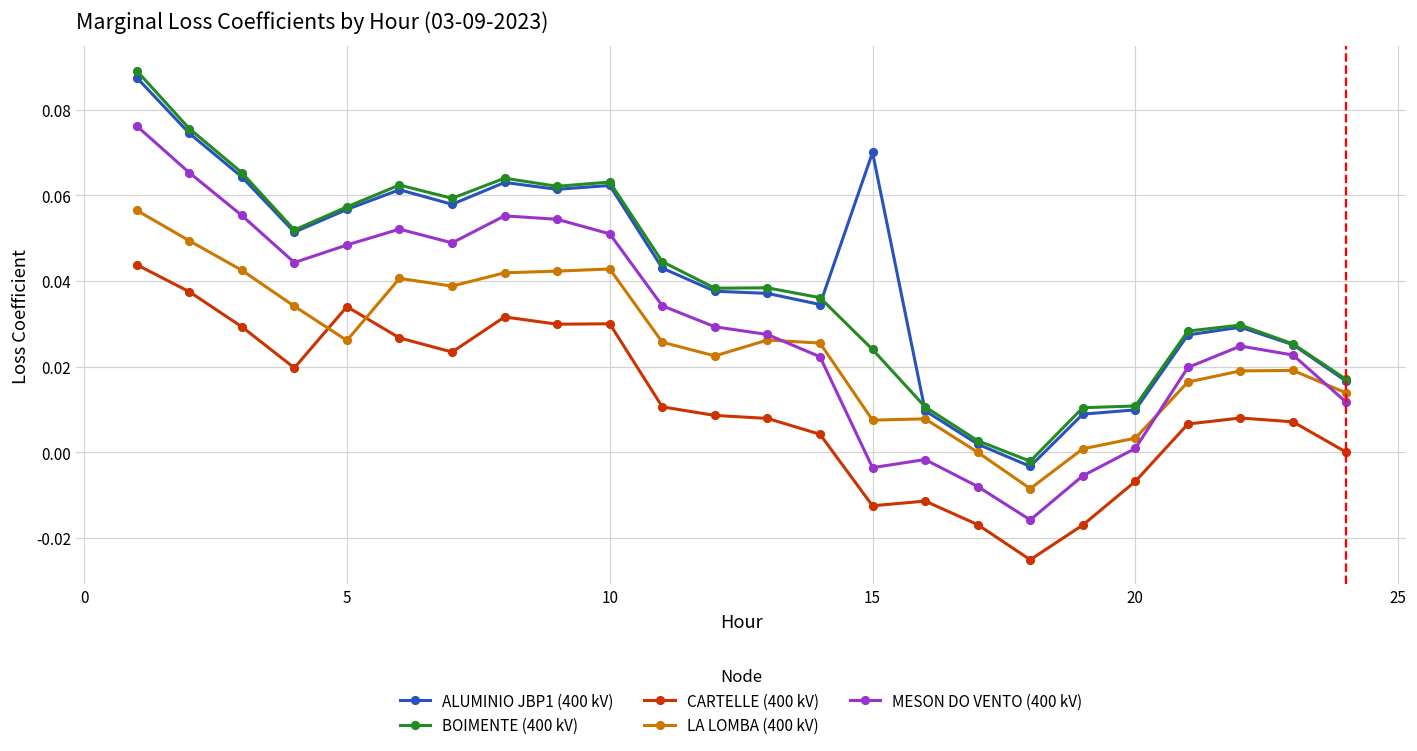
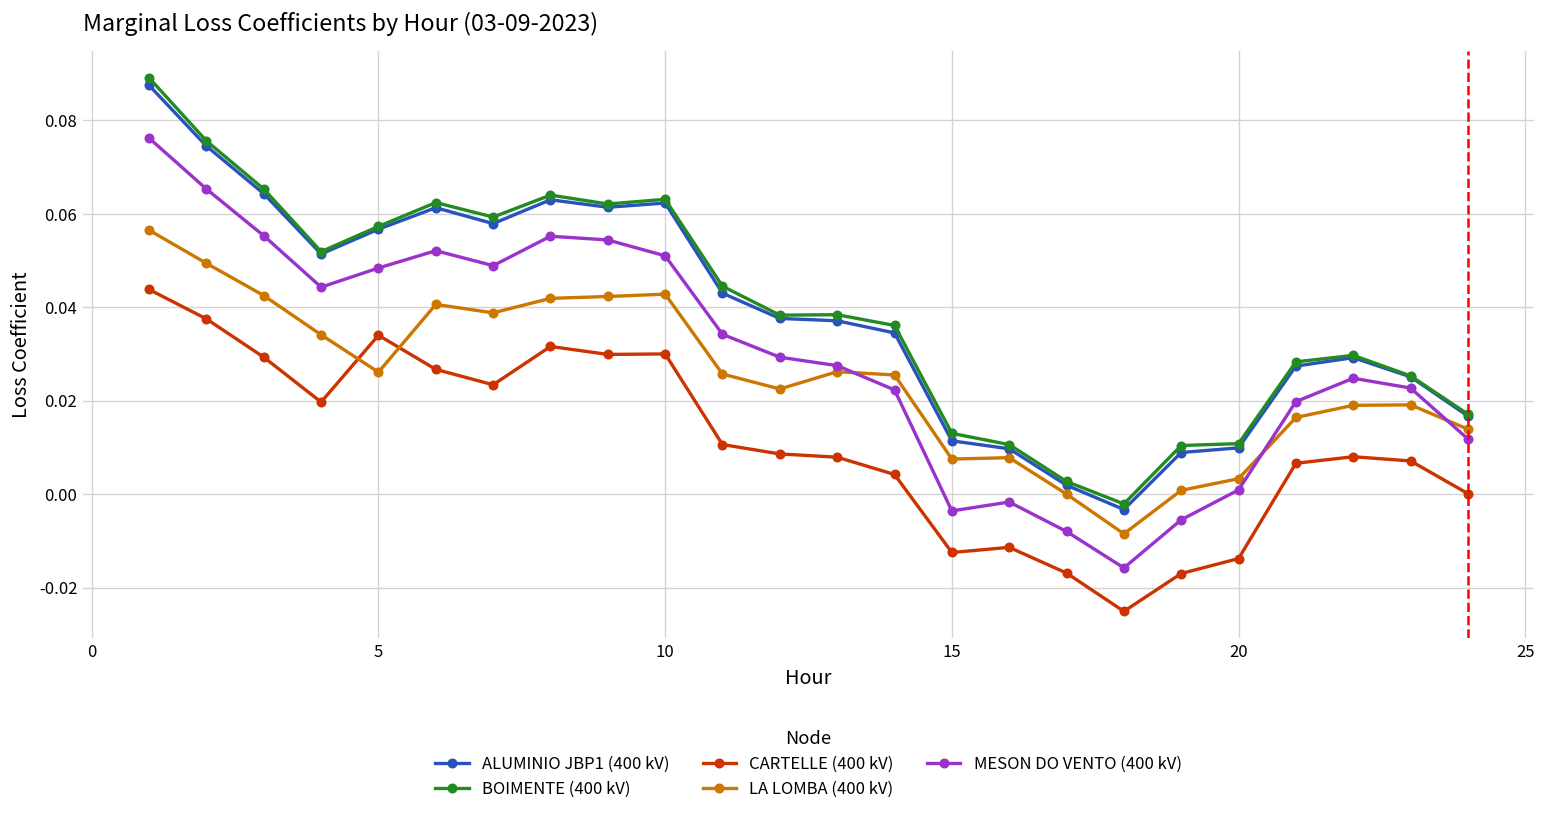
ALUMINIO JBP1 (400 kV), 15: 0.070 -> 0.011
BOIMENTE (400 kV), 15: 0.024 -> 0.013
CARTELLE (400 kV), 20: -0.007 -> -0.014
